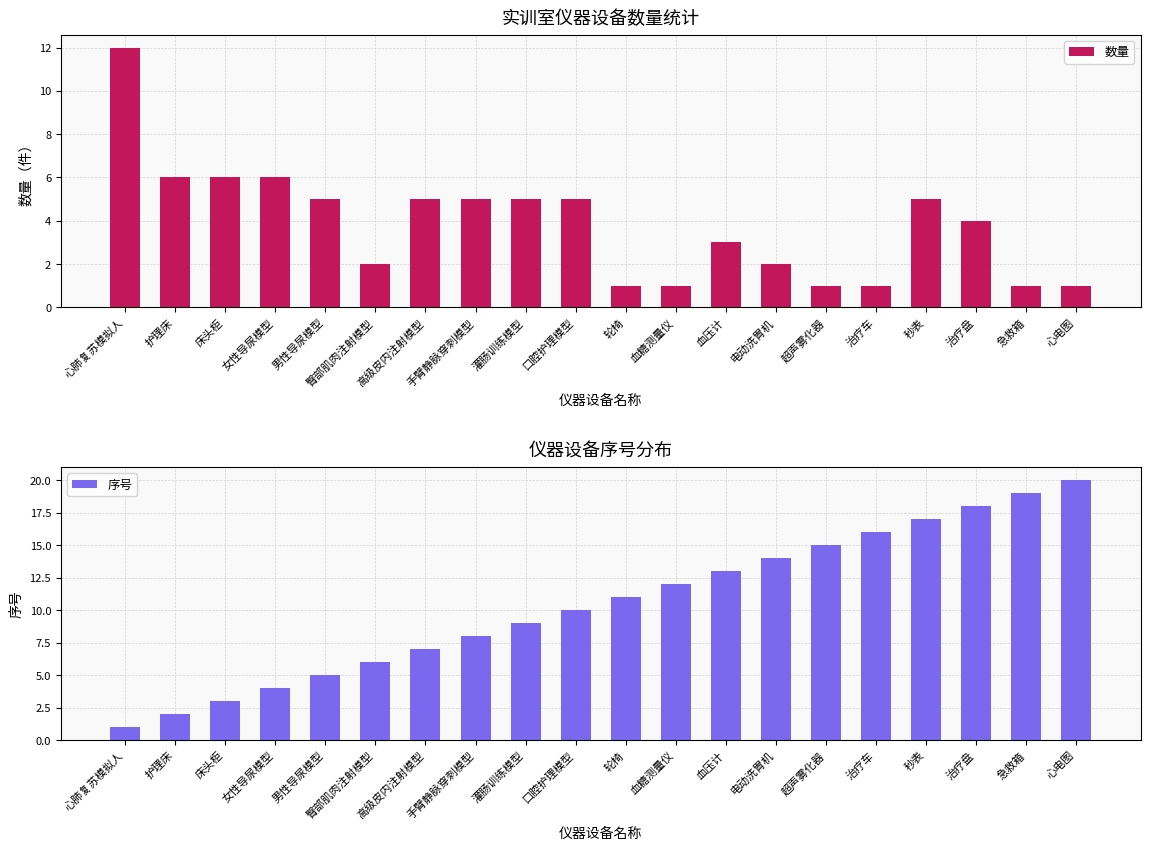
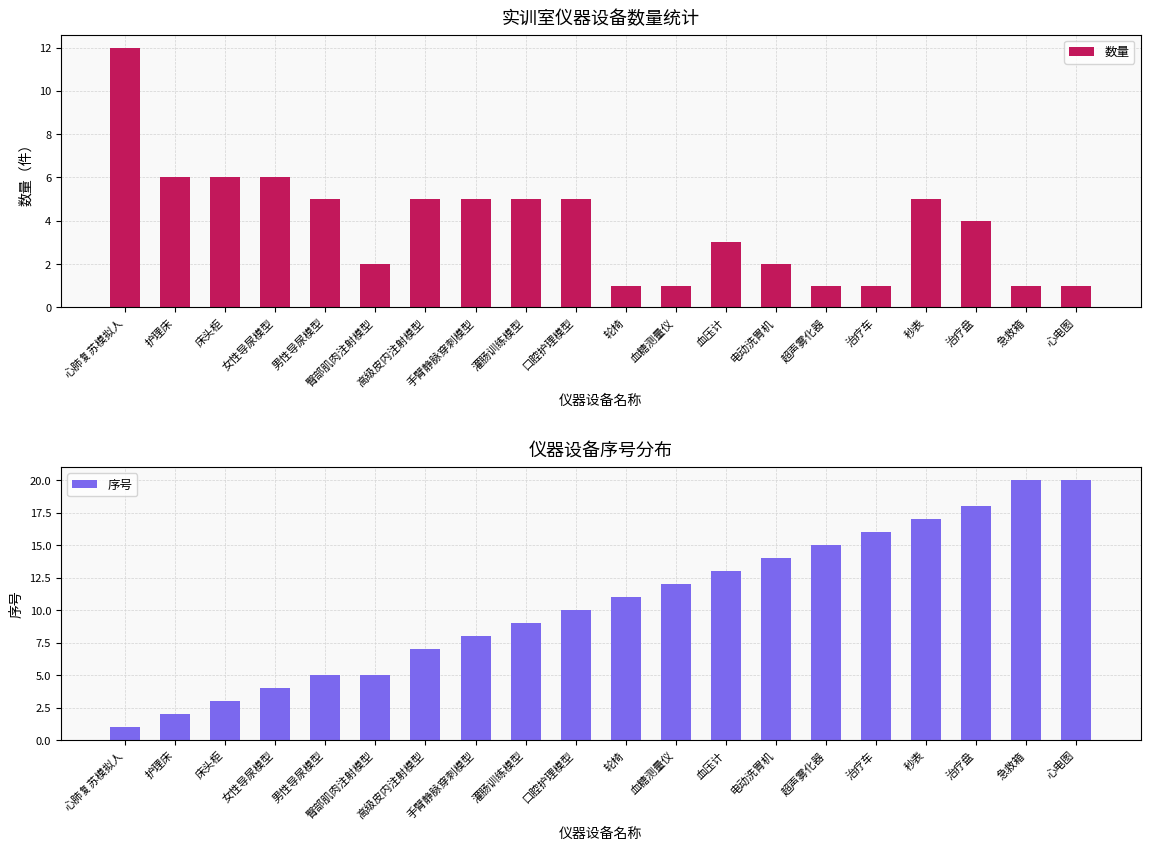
仪器设备序号分布, 臀部肌肉注射模型: 6 -> 5
仪器设备序号分布, 急救箱: 19 -> 20
